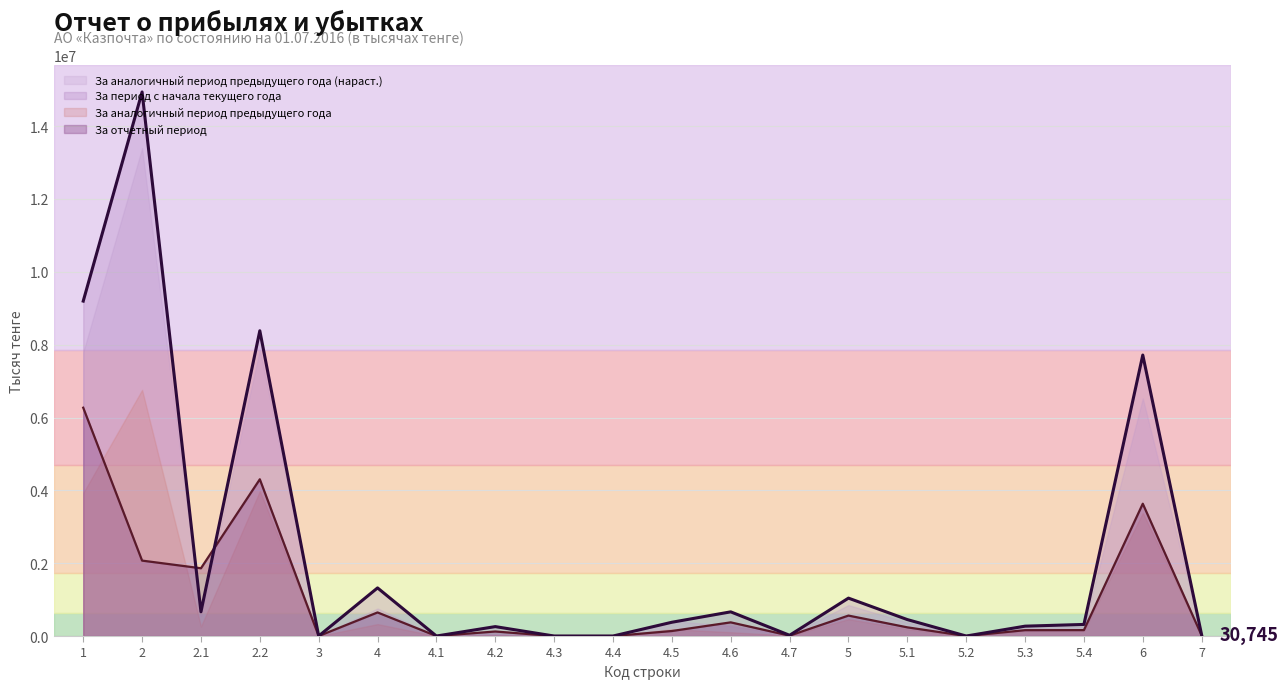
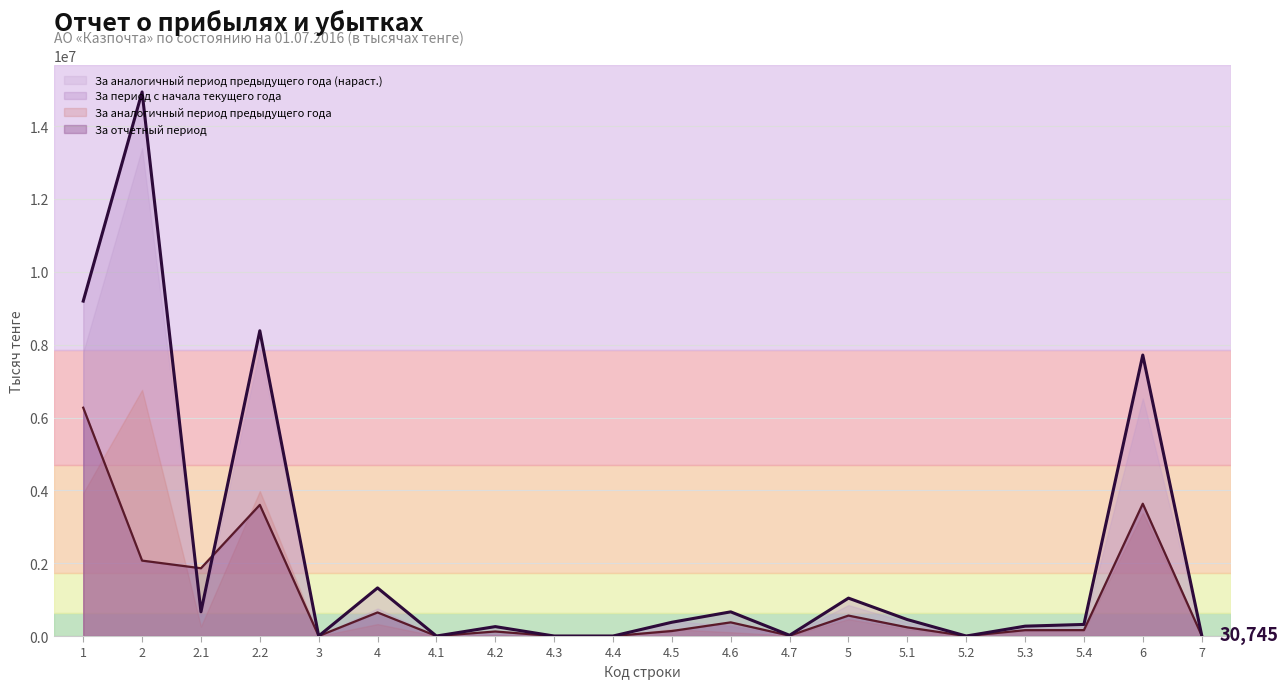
За отчетный период, 2.2: 4300000 -> 3600000
